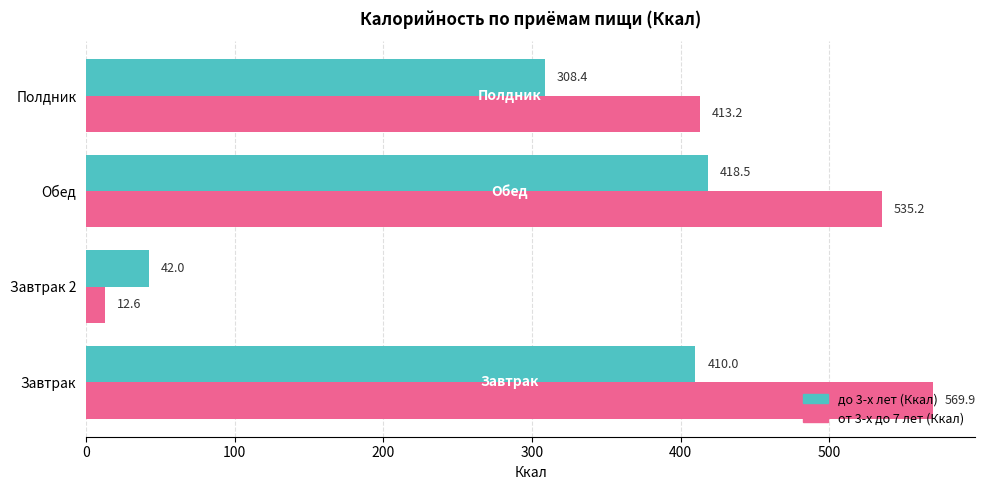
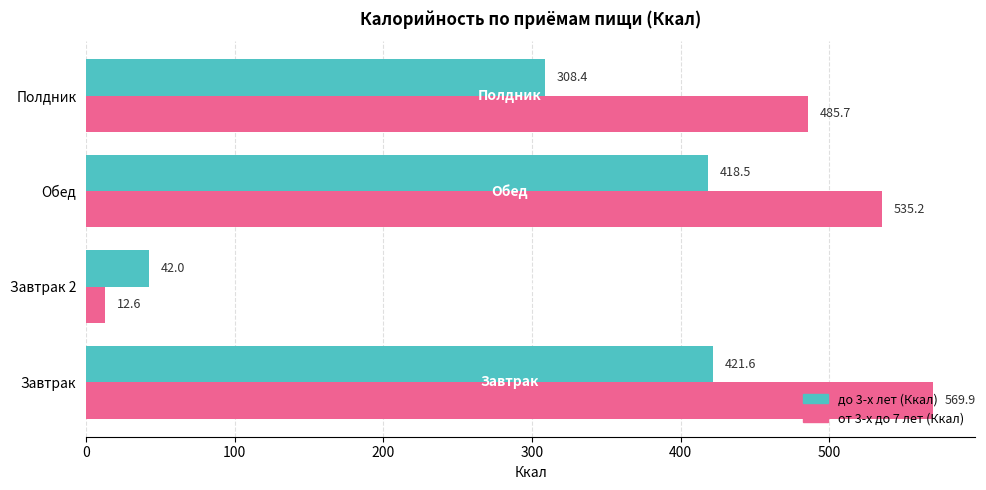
от 3-х до 7 лет (Ккал), Полдник: 413.2 -> 485.7
до 3-х лет (Ккал), Завтрак: 410.0 -> 421.6
